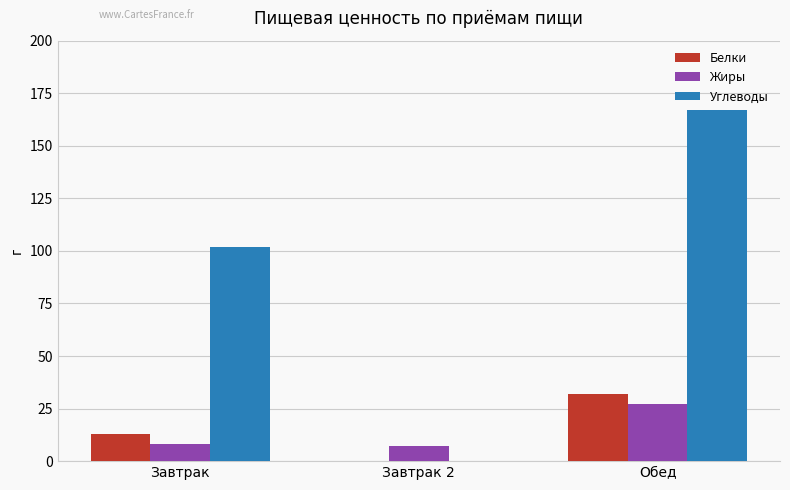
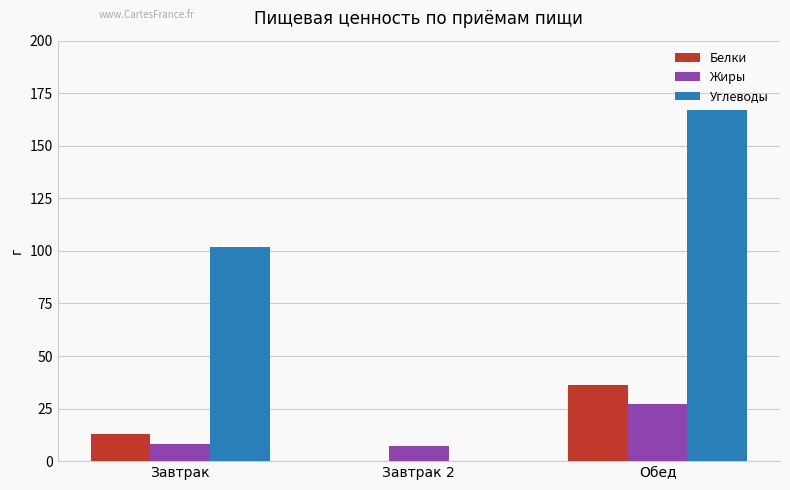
Белки, Обед: 32 -> 36
